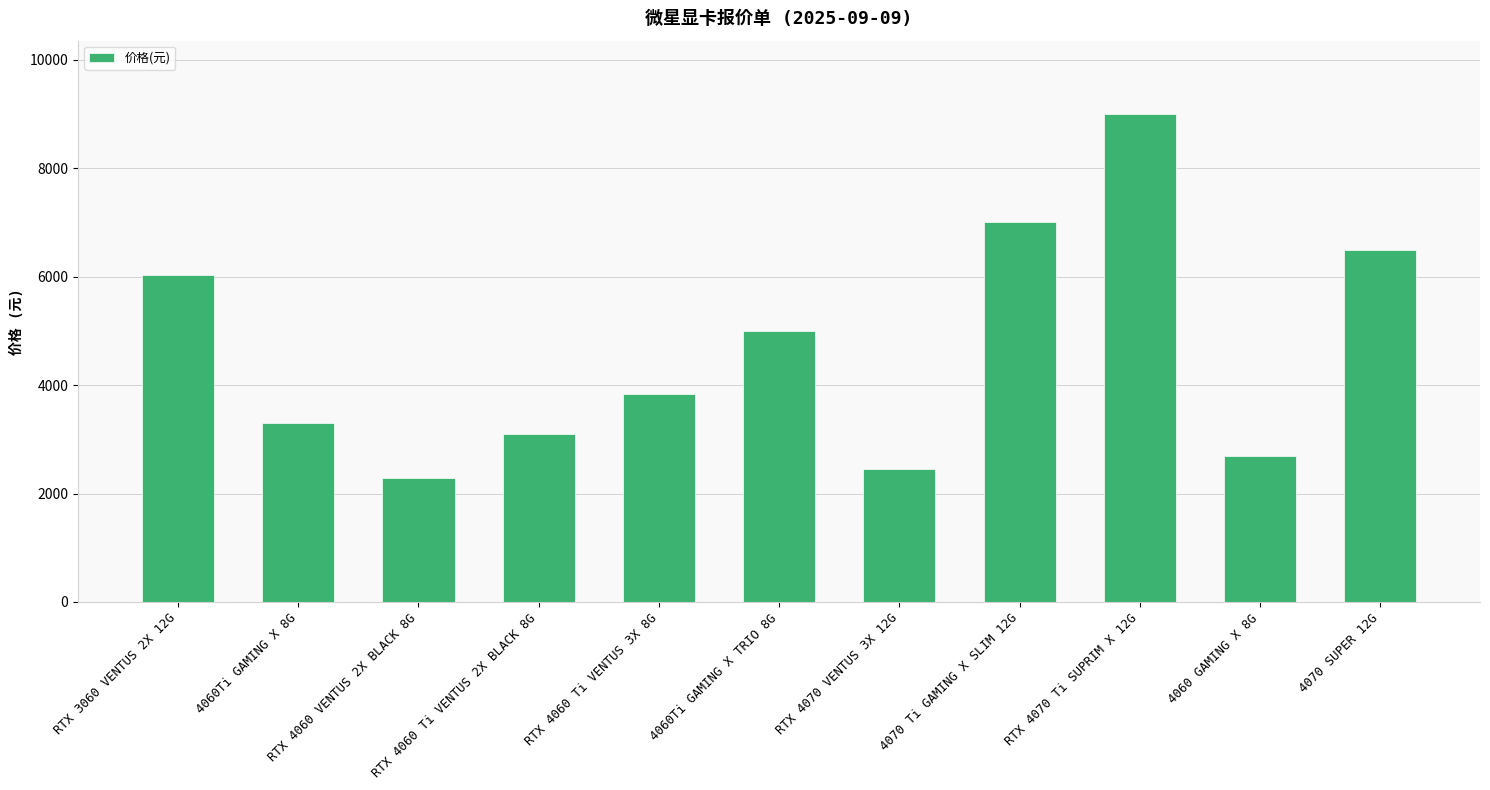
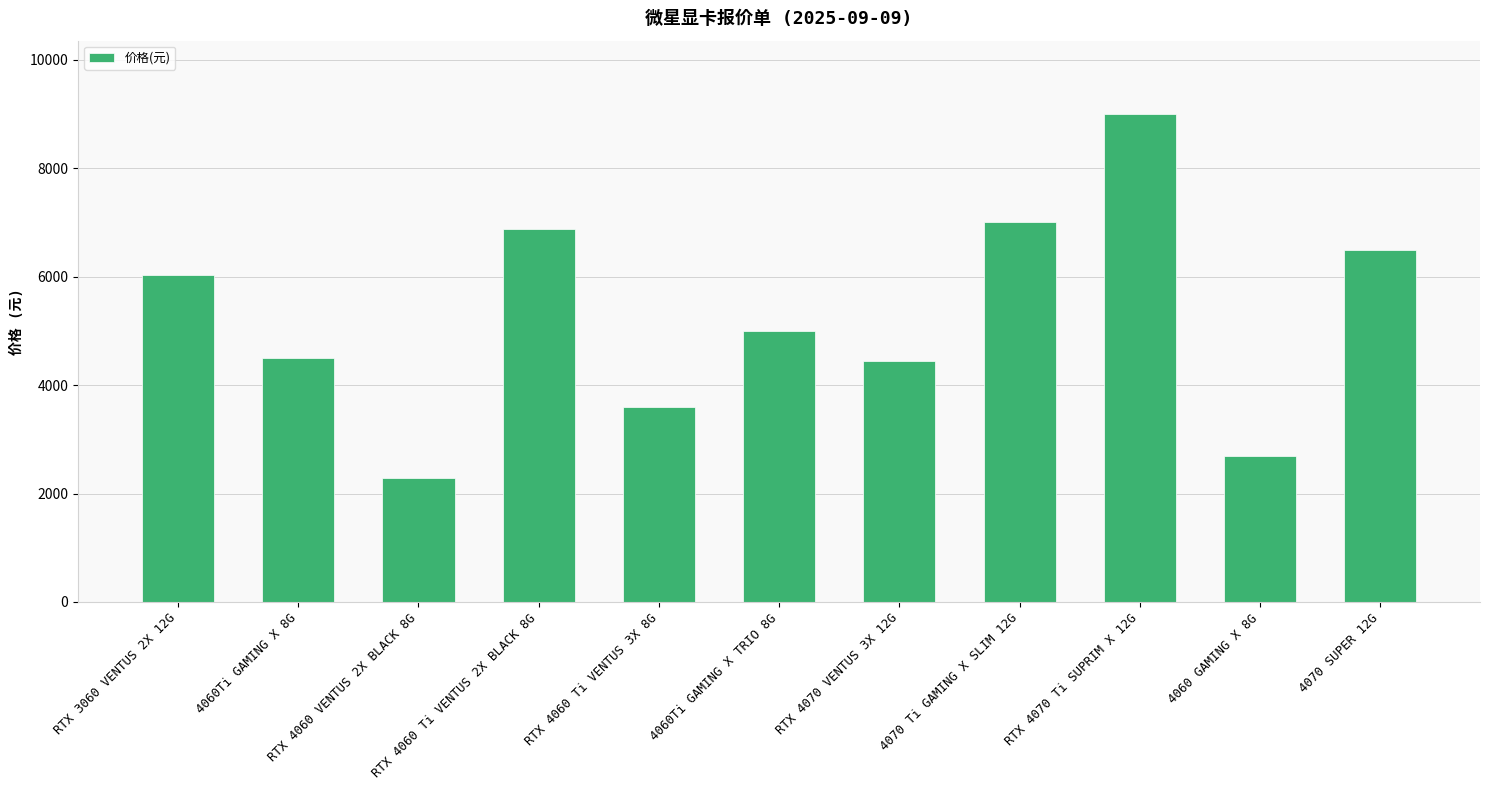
4060Ti GAMING X 8G: 3300 -> 4500
RTX 4060 Ti VENTUS 2X BLACK 8G: 3100 -> 6900
RTX 4060 Ti VENTUS 3X 8G: 3800 -> 3600
RTX 4070 VENTUS 3X 12G: 2400 -> 4500
